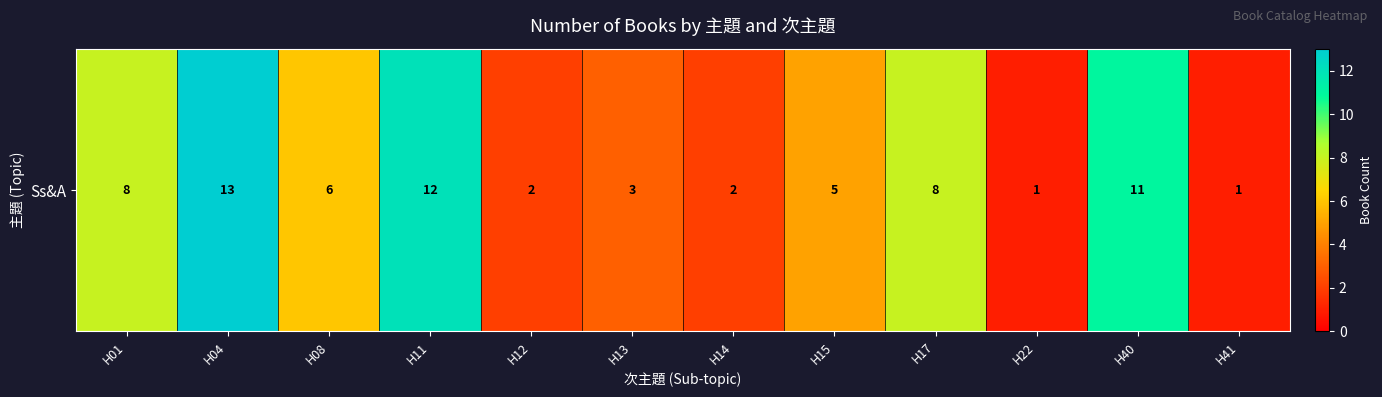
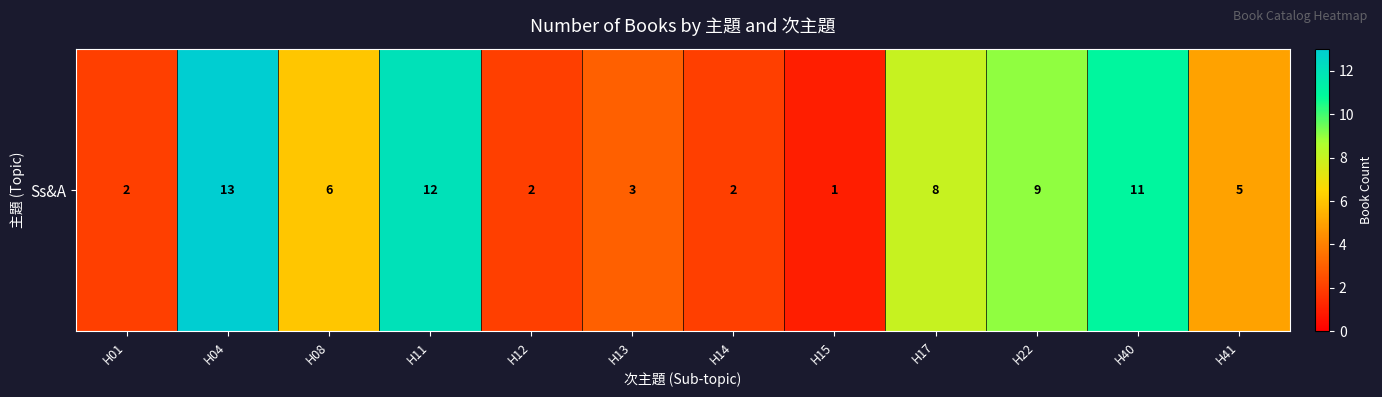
Ss&A, H01: 8 -> 2
Ss&A, H15: 5 -> 1
Ss&A, H22: 1 -> 9
Ss&A, H41: 1 -> 5
